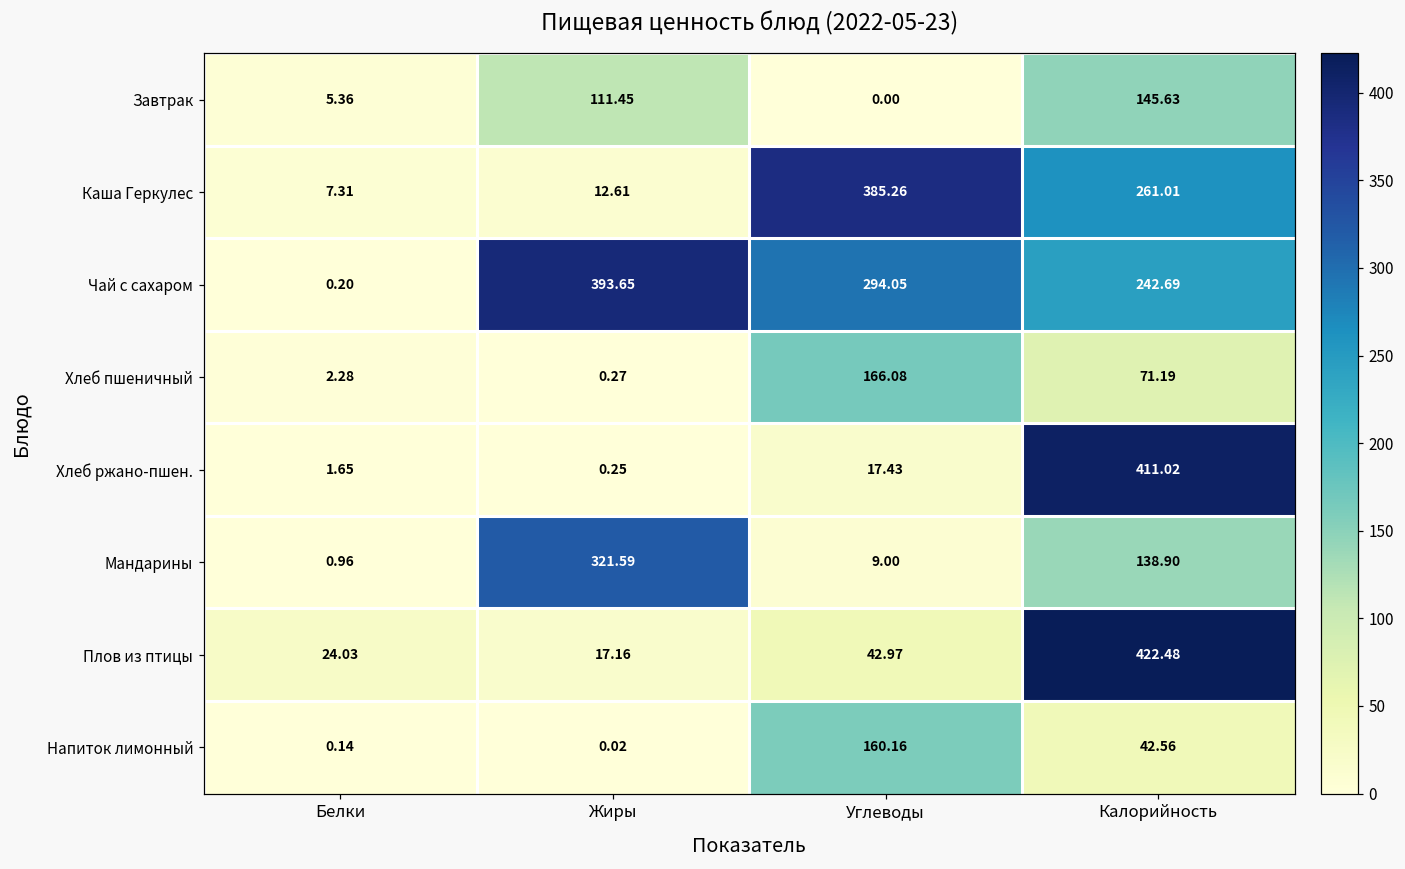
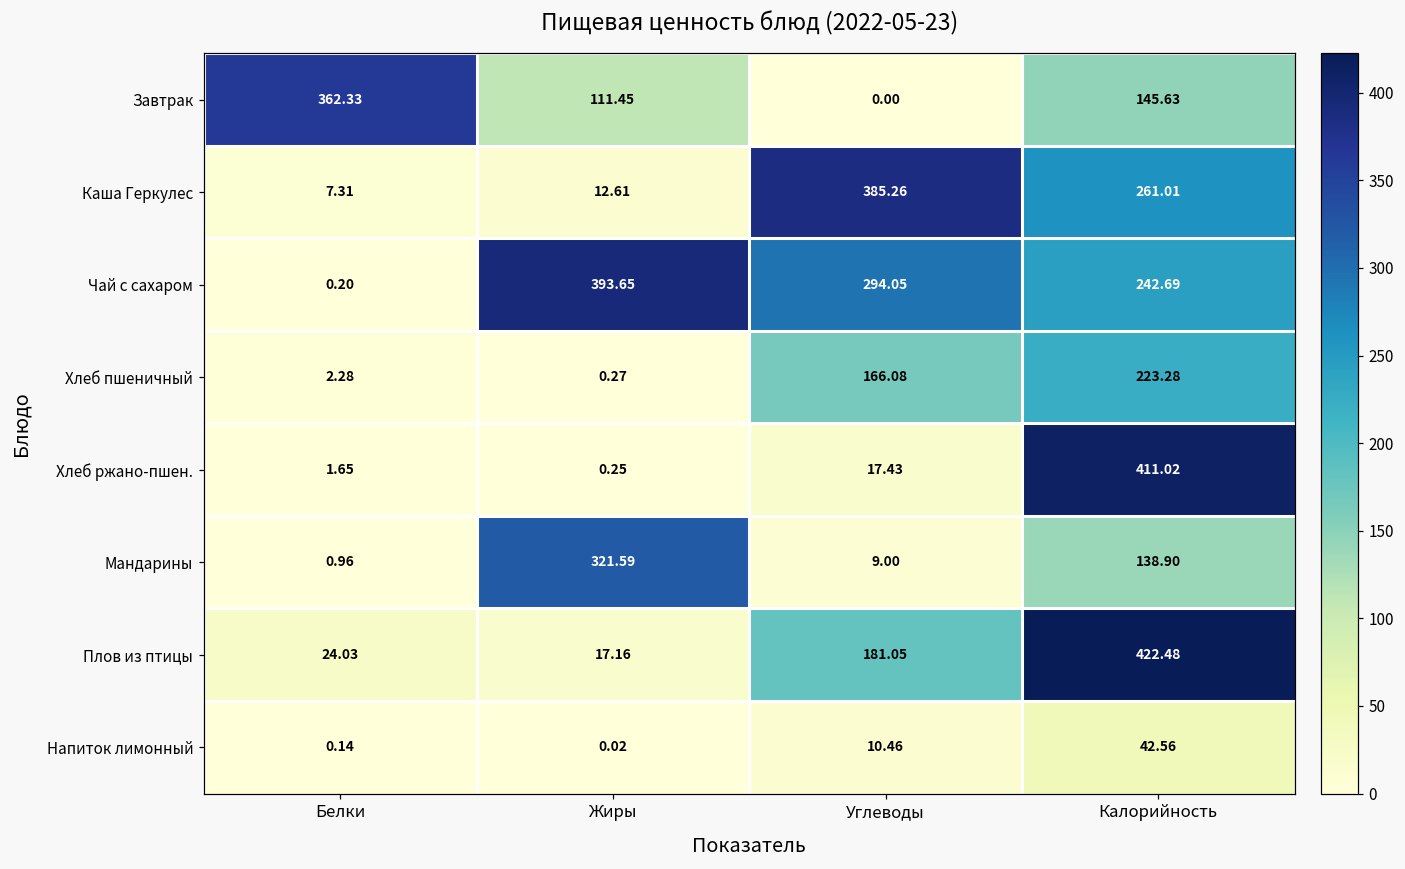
Завтрак, Белки: 5.36 -> 362.33
Хлеб пшеничный, Калорийность: 71.19 -> 223.28
Плов из птицы, Углеводы: 42.97 -> 181.05
Напиток лимонный, Углеводы: 160.16 -> 10.46
